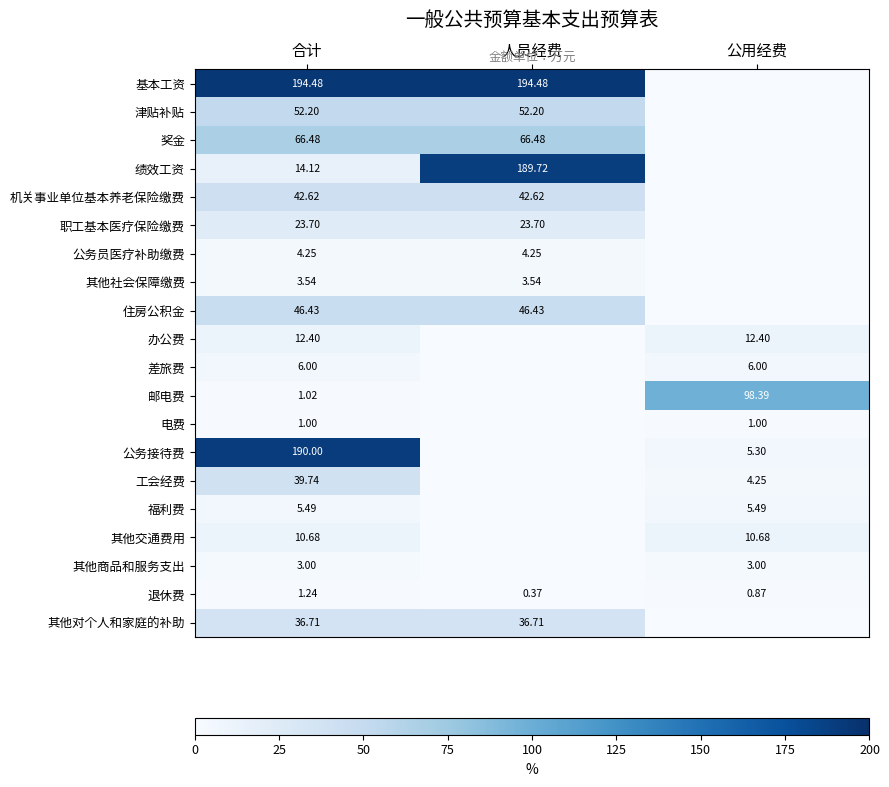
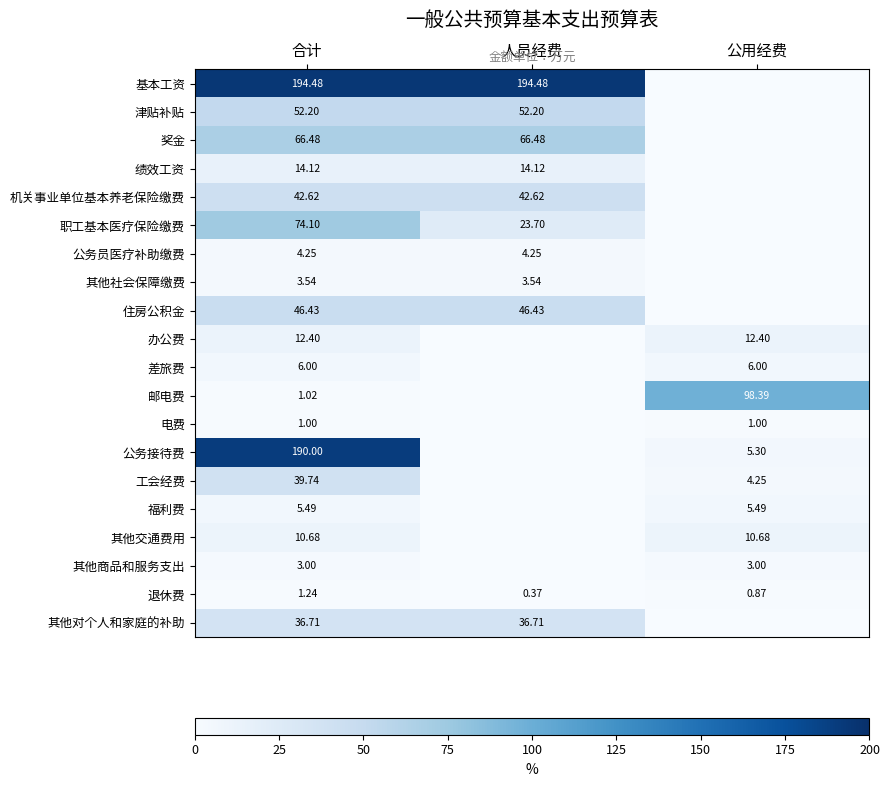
绩效工资, 人员经费: 189.72 -> 14.12
职工基本医疗保险缴费, 合计: 23.70 -> 74.10
